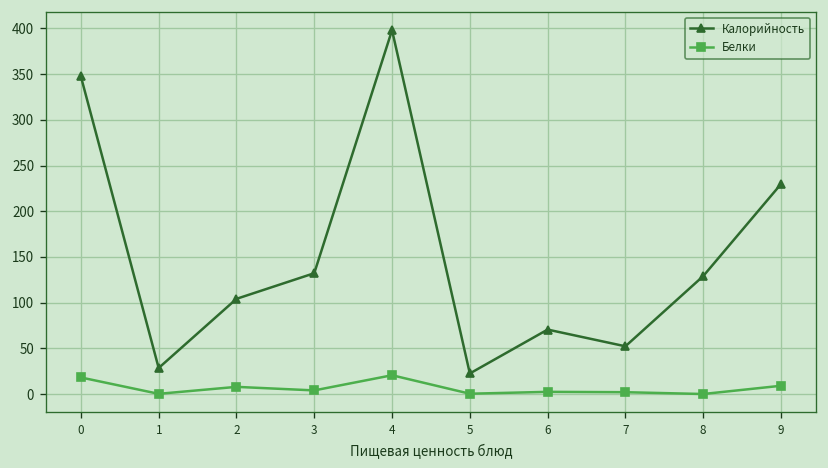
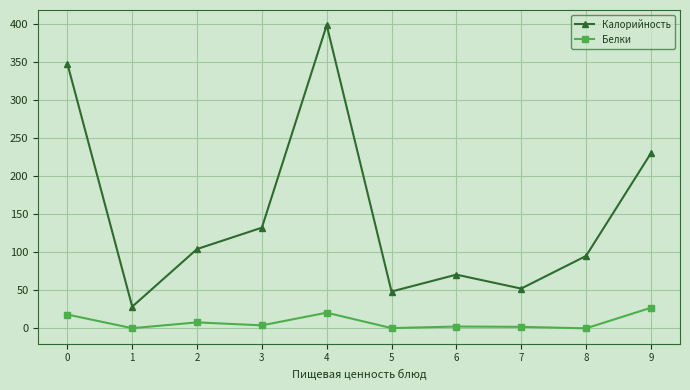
Калорийность, 5: 20 -> 50
Калорийность, 8: 130 -> 100
Белки, 9: 10 -> 30
